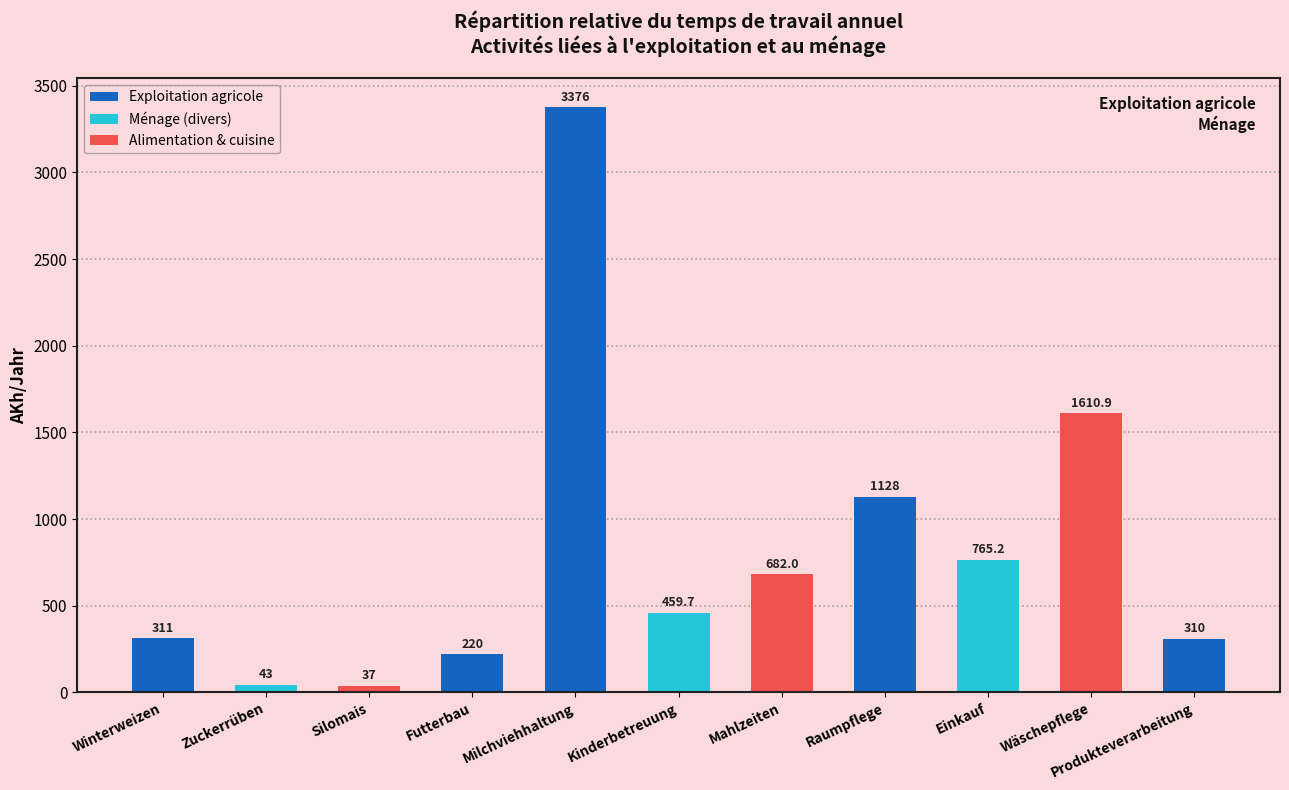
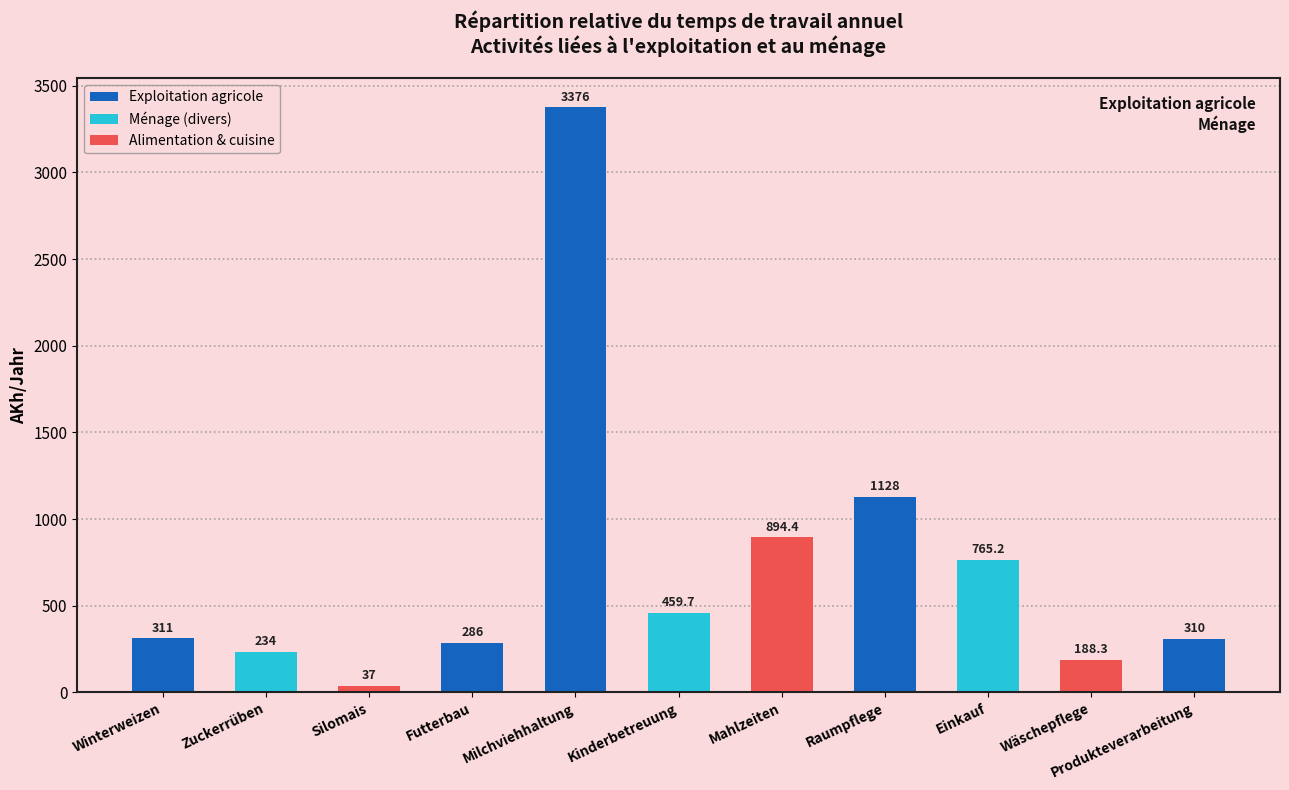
Zuckerrüben: 43 -> 234
Futterbau: 220 -> 286
Mahlzeiten: 682.0 -> 894.4
Wäschepflege: 1610.9 -> 188.3
